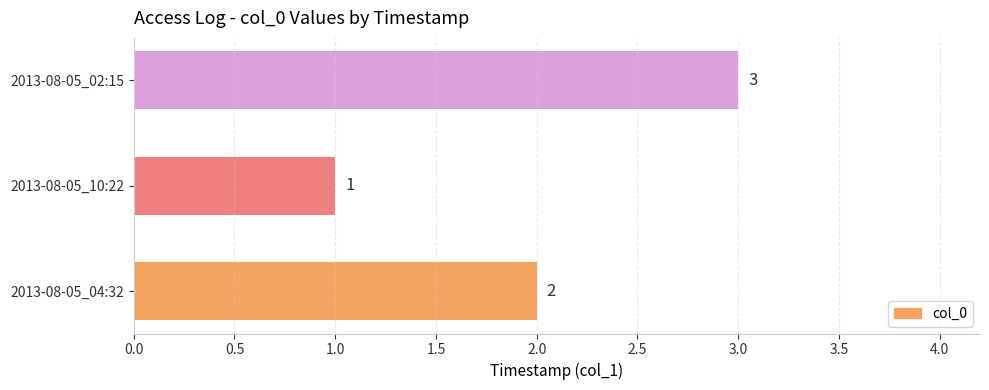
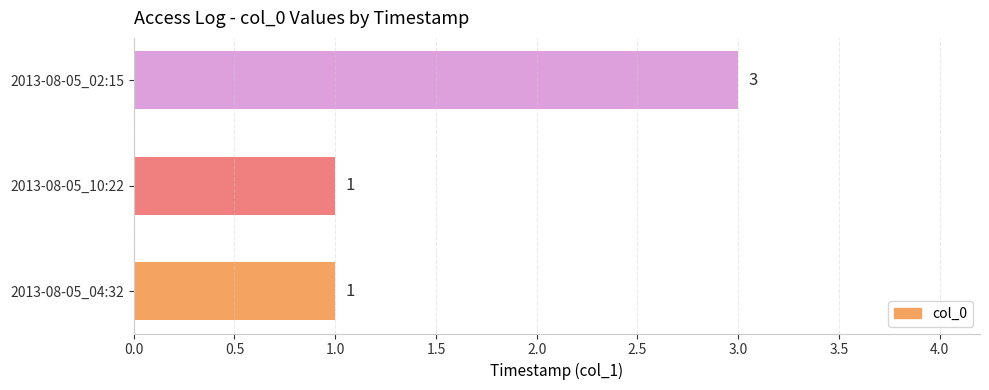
2013-08-05_04:32: 2 -> 1
